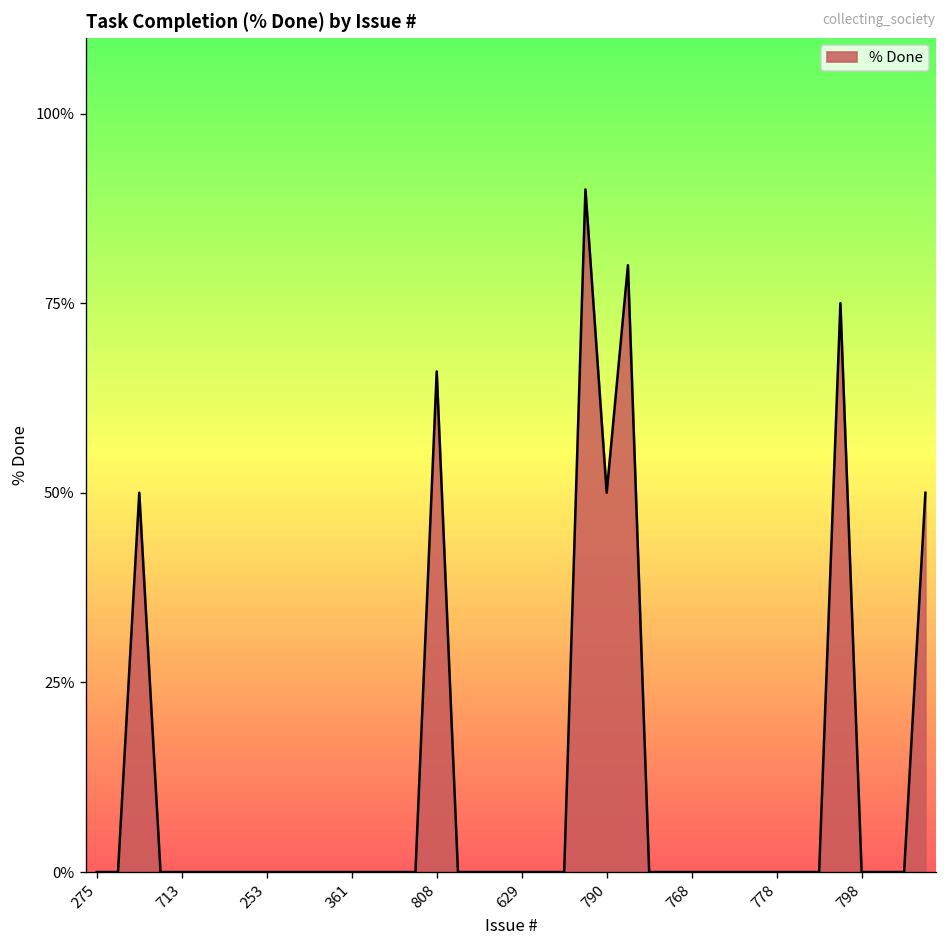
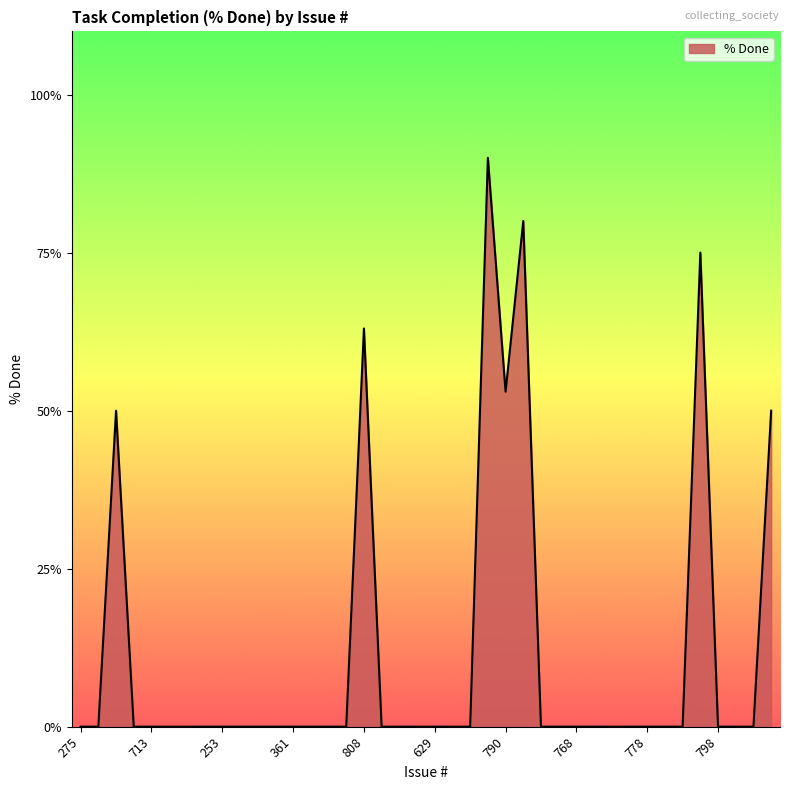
808: 66% -> 63%
790: 50% -> 53%
